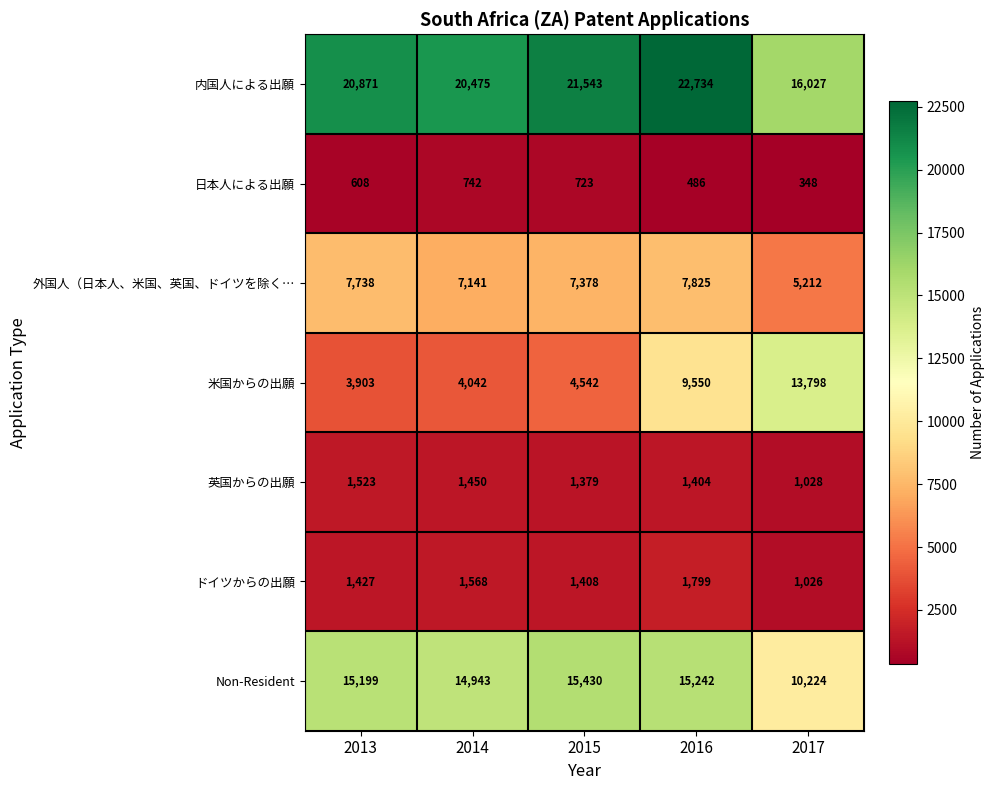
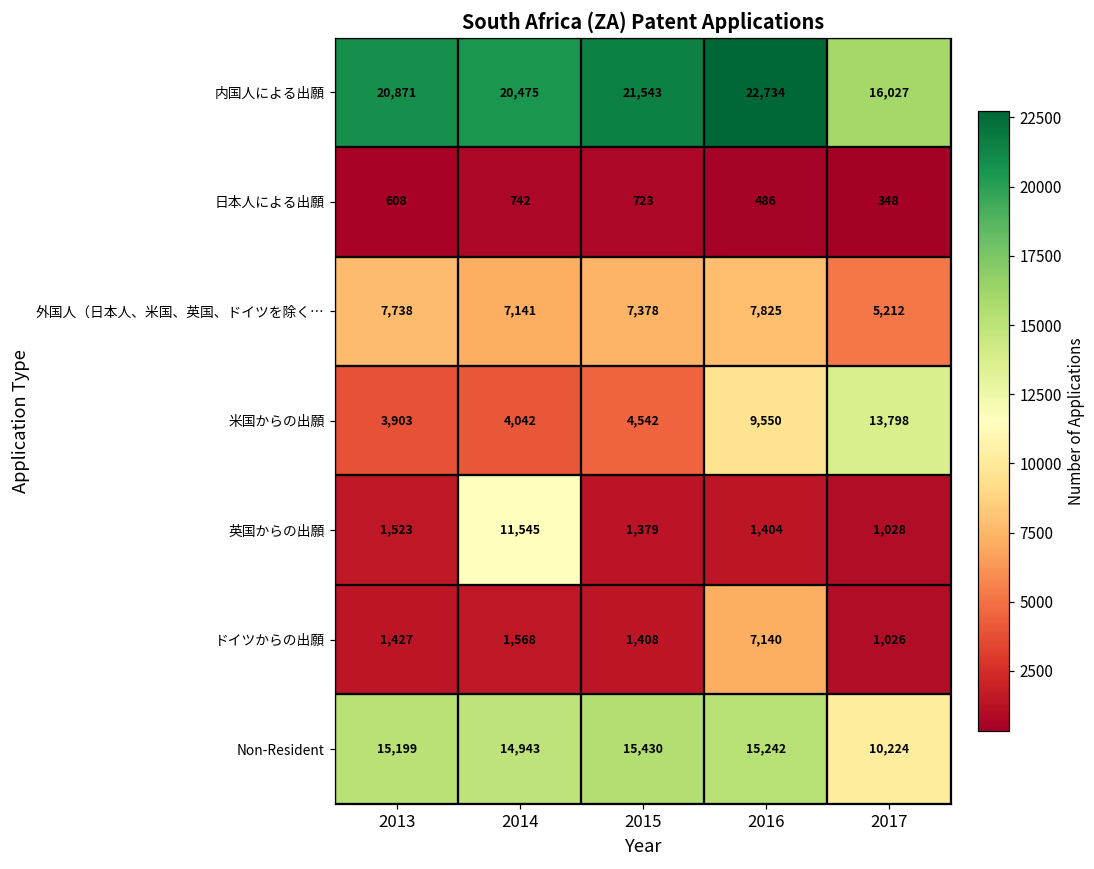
英国からの出願, 2014: 1,450 -> 11,545
ドイツからの出願, 2016: 1,799 -> 7,140
